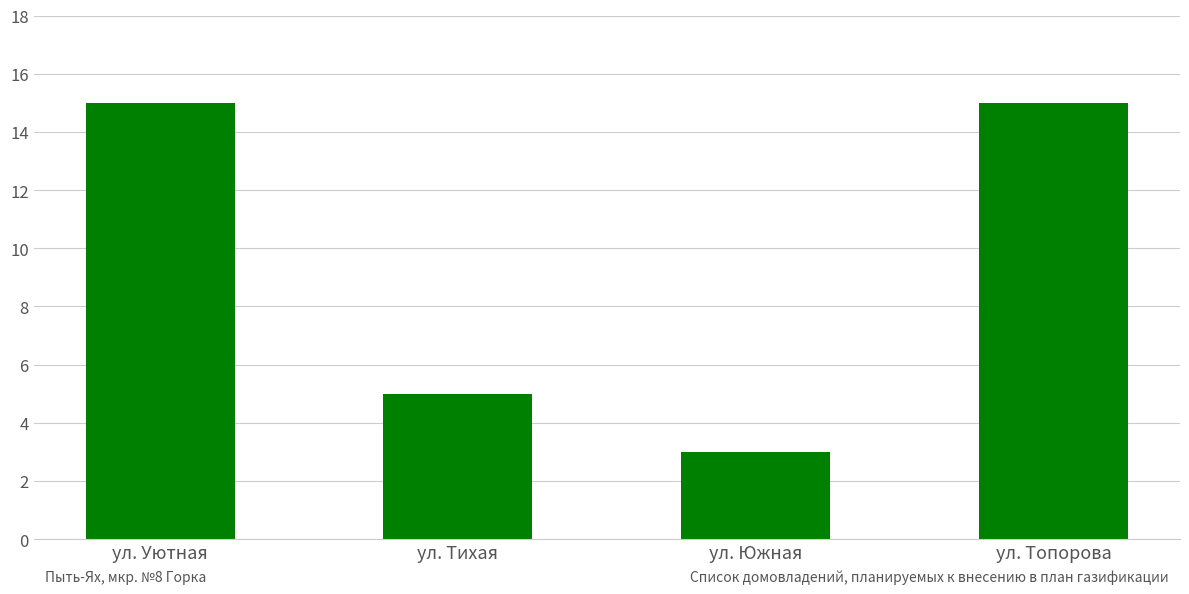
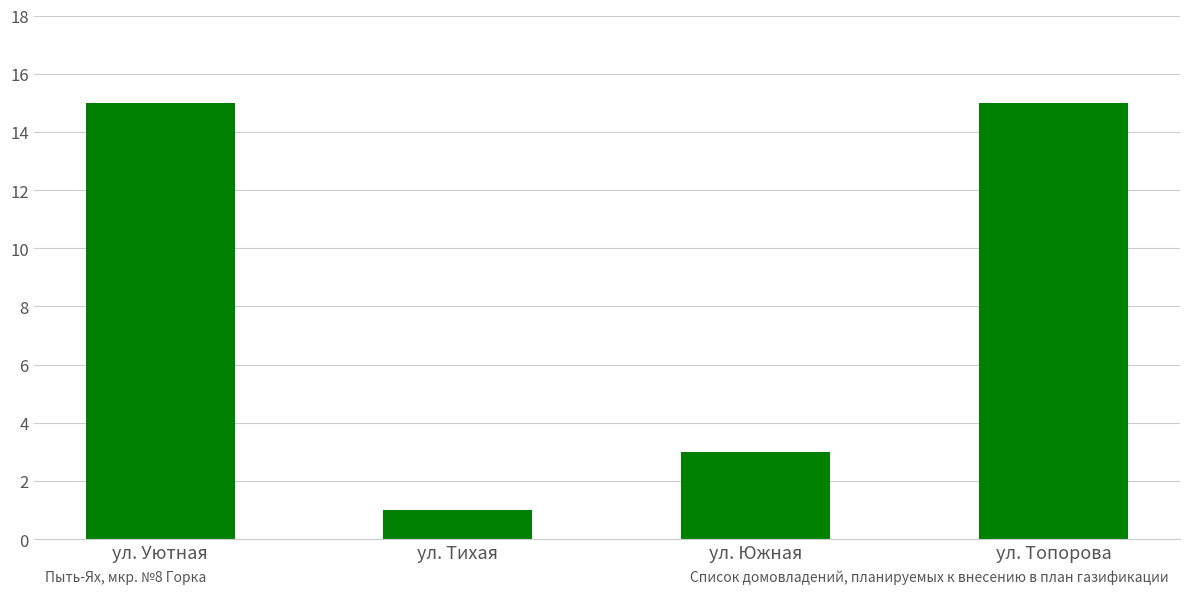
ул. Тихая: 5 -> 1
